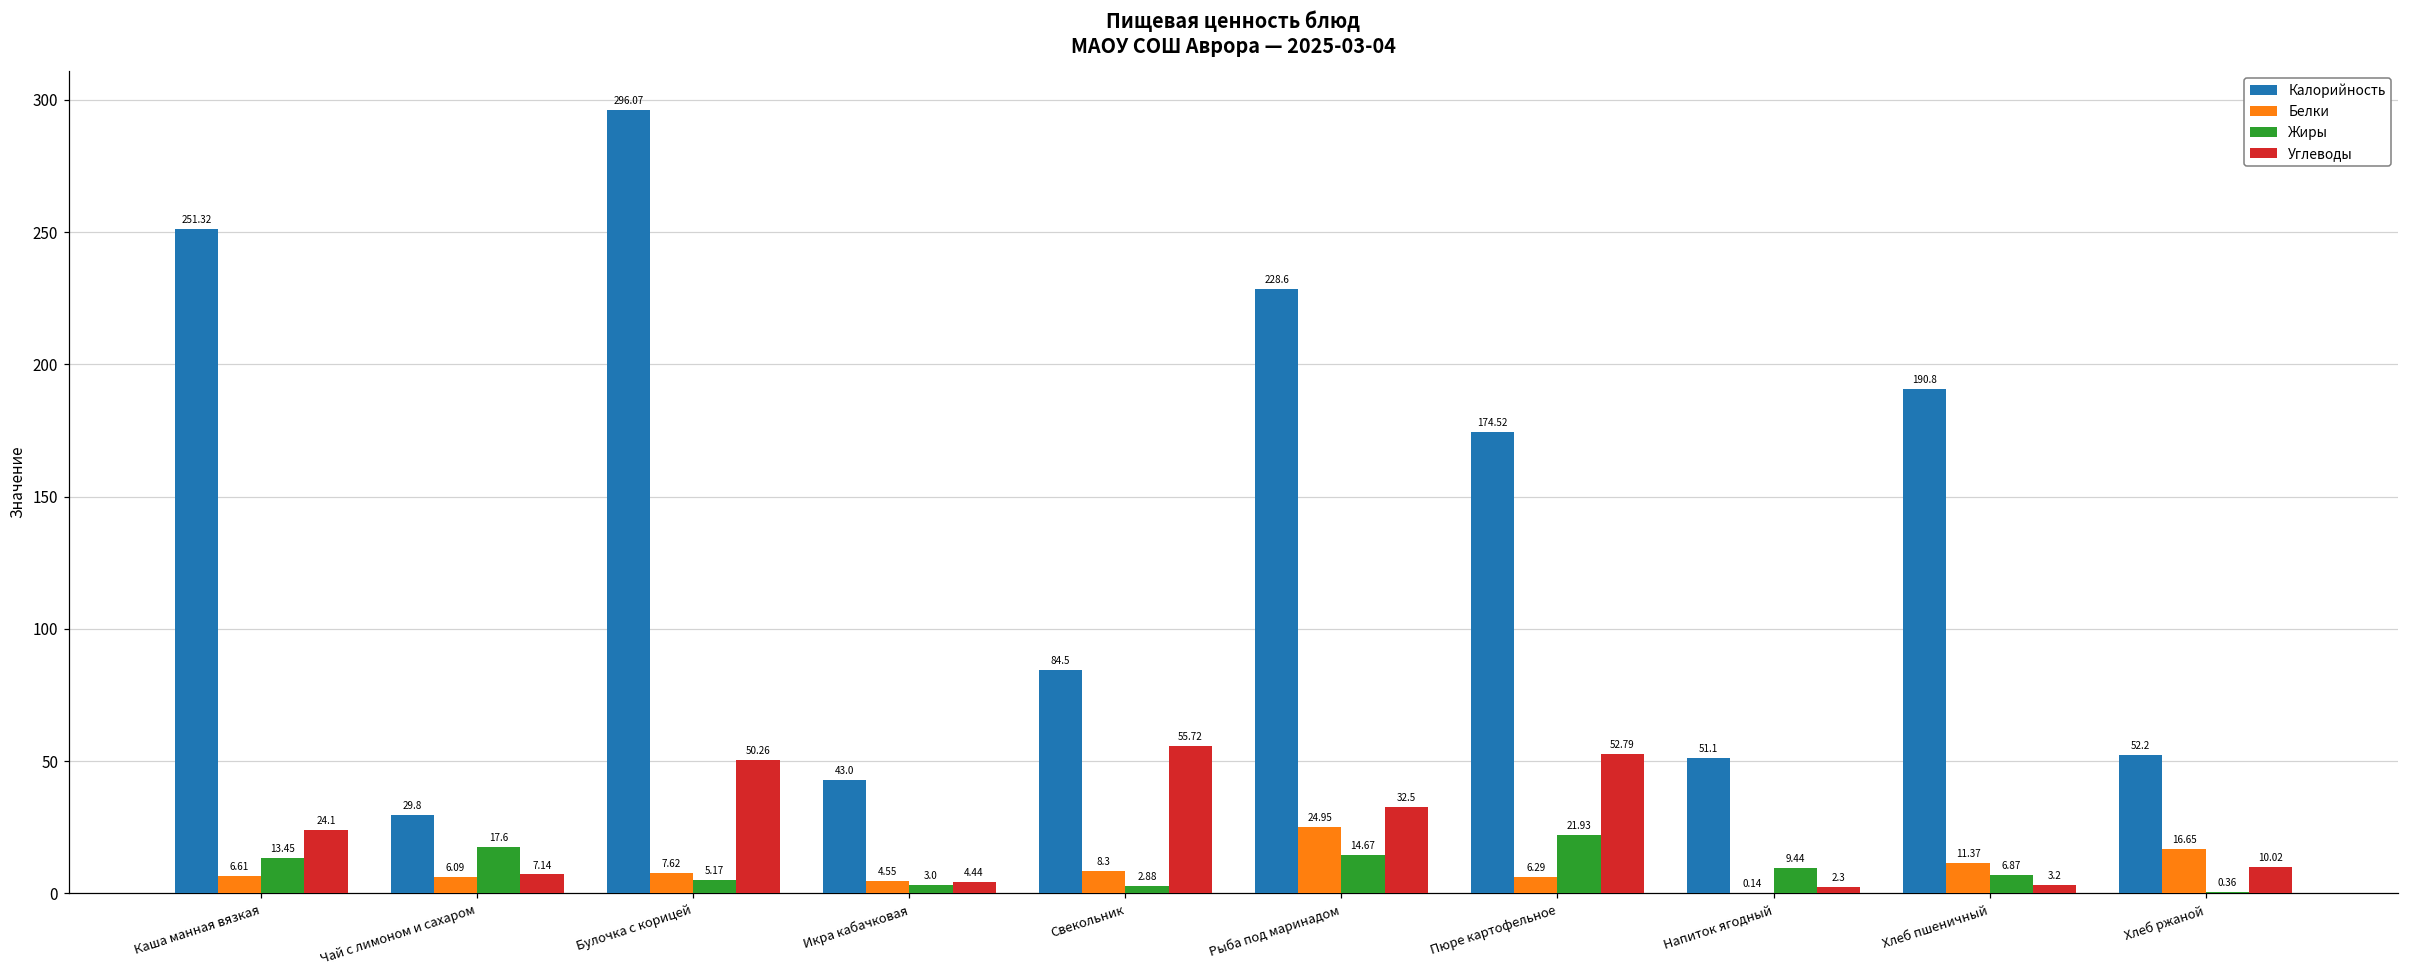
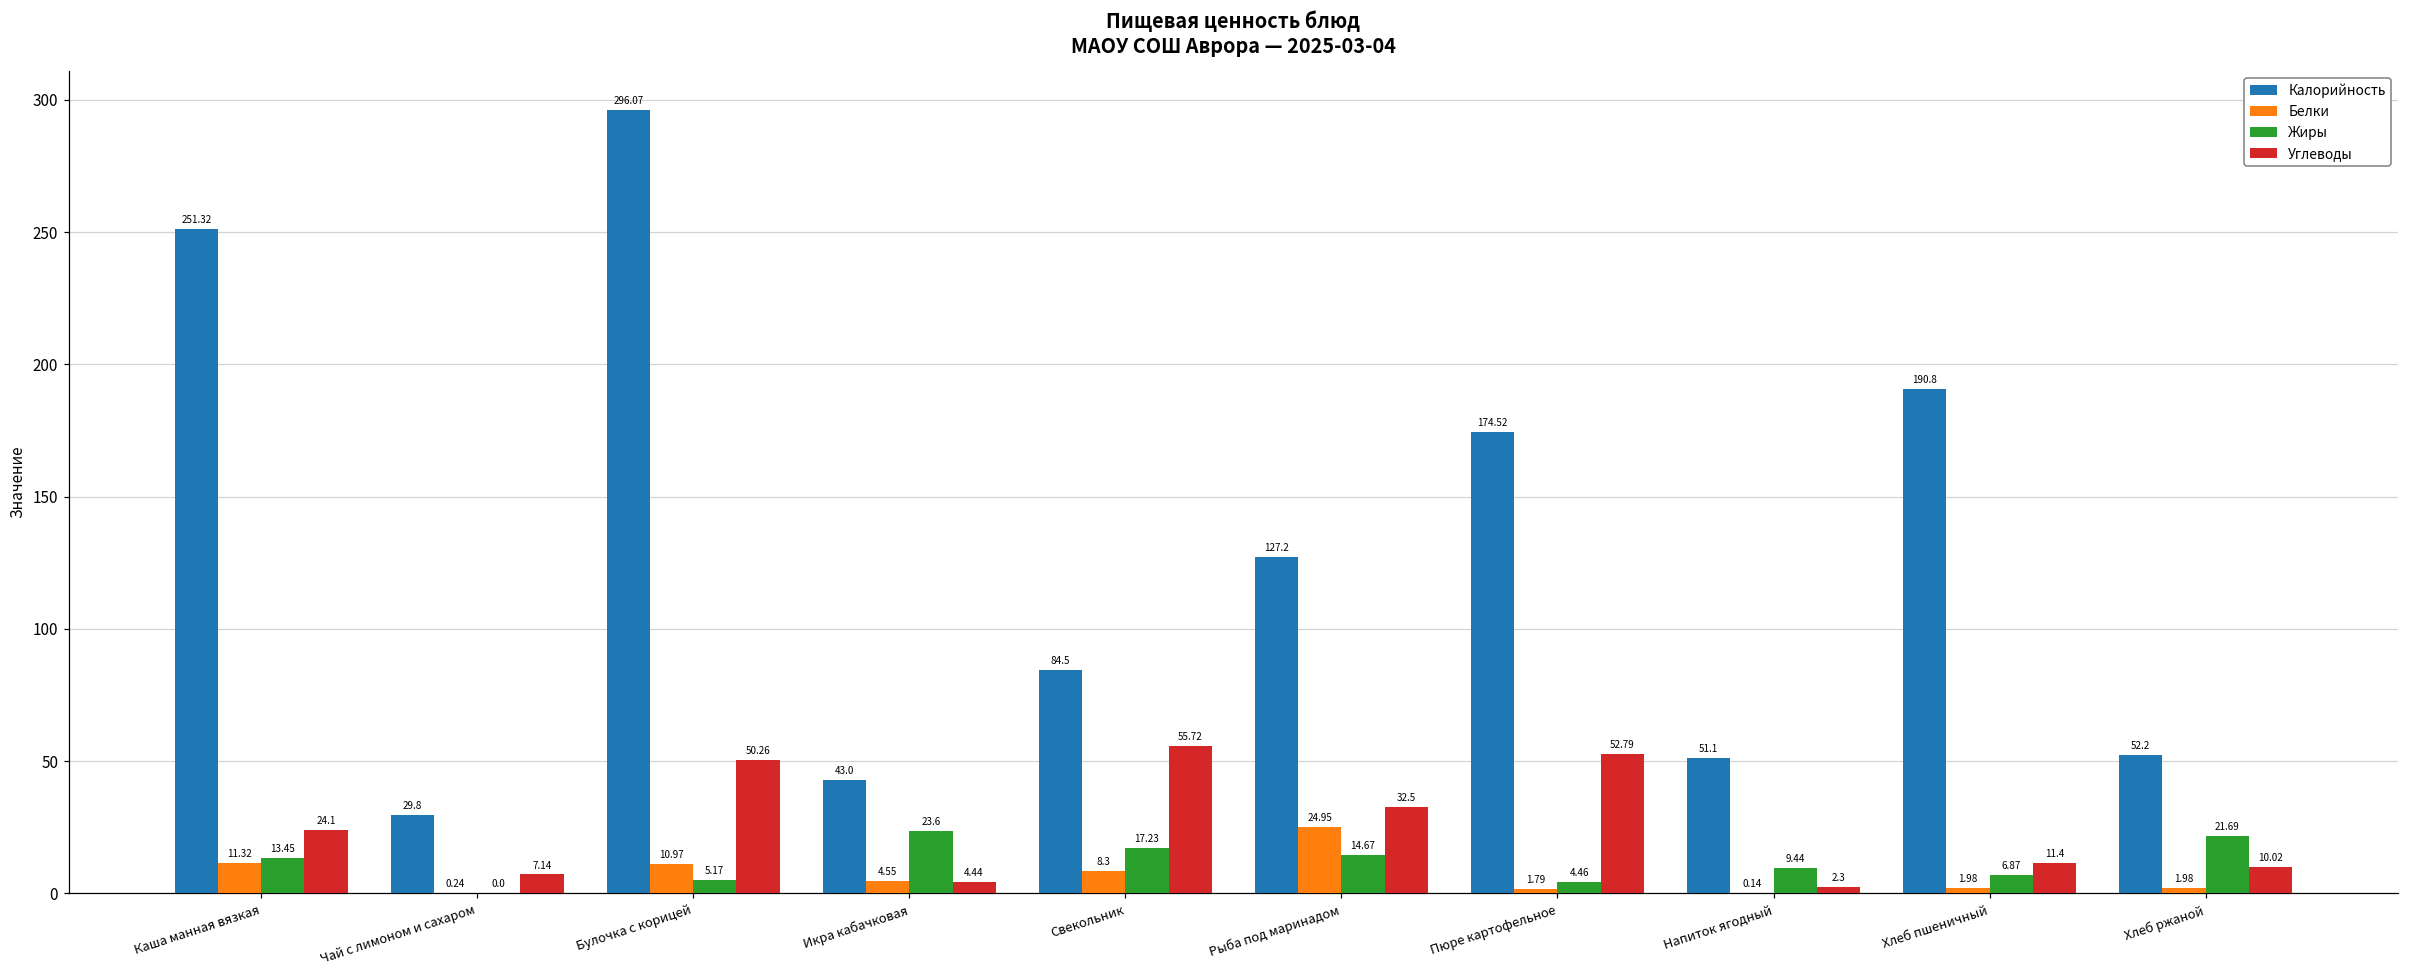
Белки, Каша манная вязкая: 6.61 -> 11.32
Белки, Чай с лимоном и сахаром: 6.09 -> 0.24
Жиры, Чай с лимоном и сахаром: 17.6 -> 0.0
Белки, Булочка с корицей: 7.62 -> 10.97
Жиры, Икра кабачковая: 3.0 -> 23.6
Жиры, Свекольник: 2.88 -> 17.23
Калорийность, Рыба под маринадом: 228.6 -> 127.2
Белки, Пюре картофельное: 6.29 -> 1.79
Жиры, Пюре картофельное: 21.93 -> 4.46
Белки, Хлеб пшеничный: 11.37 -> 1.98
Углеводы, Хлеб пшеничный: 3.2 -> 11.4
Белки, Хлеб ржаной: 16.65 -> 1.98
Жиры, Хлеб ржаной: 0.36 -> 21.69
